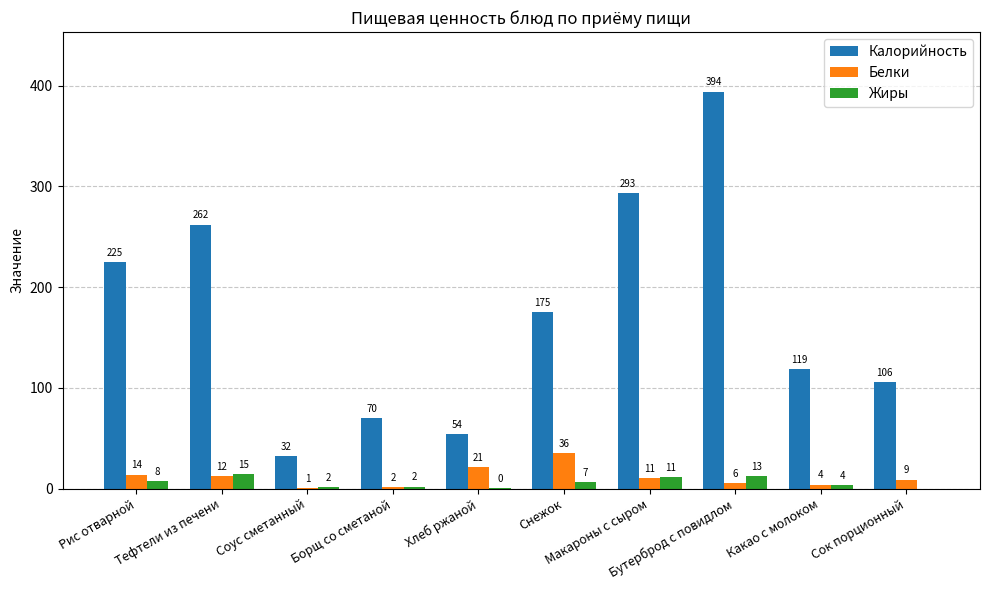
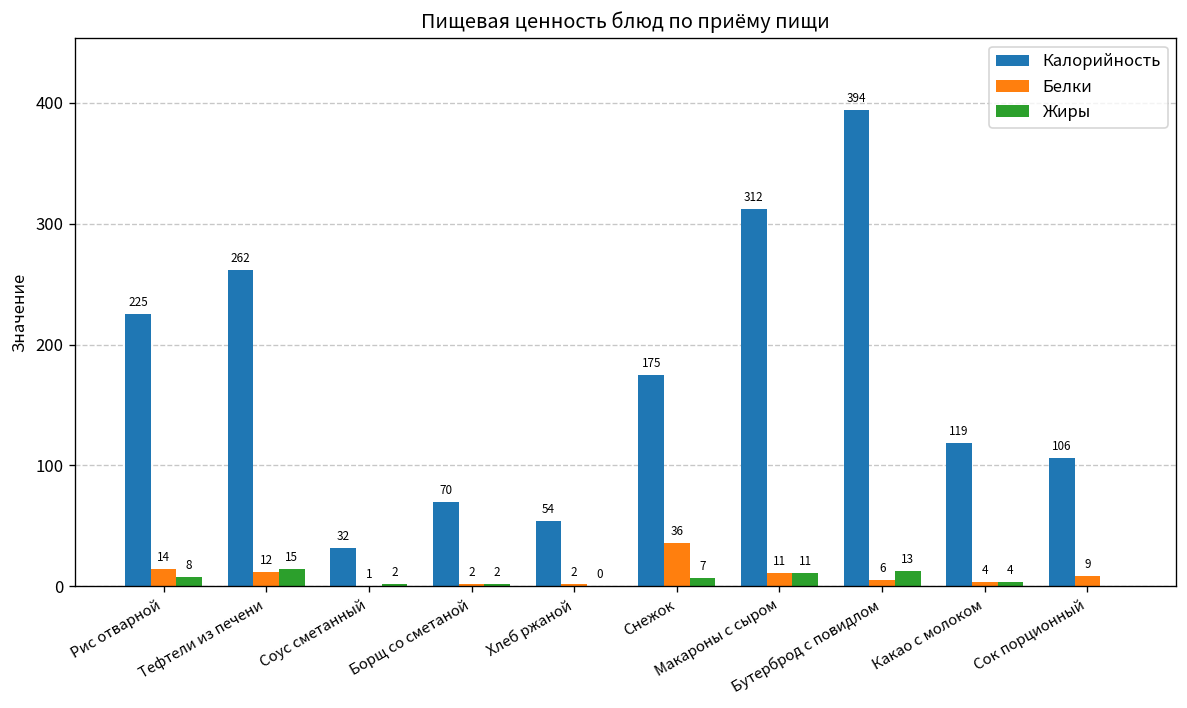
Белки, Хлеб ржаной: 21 -> 2
Калорийность, Макароны с сыром: 293 -> 312
